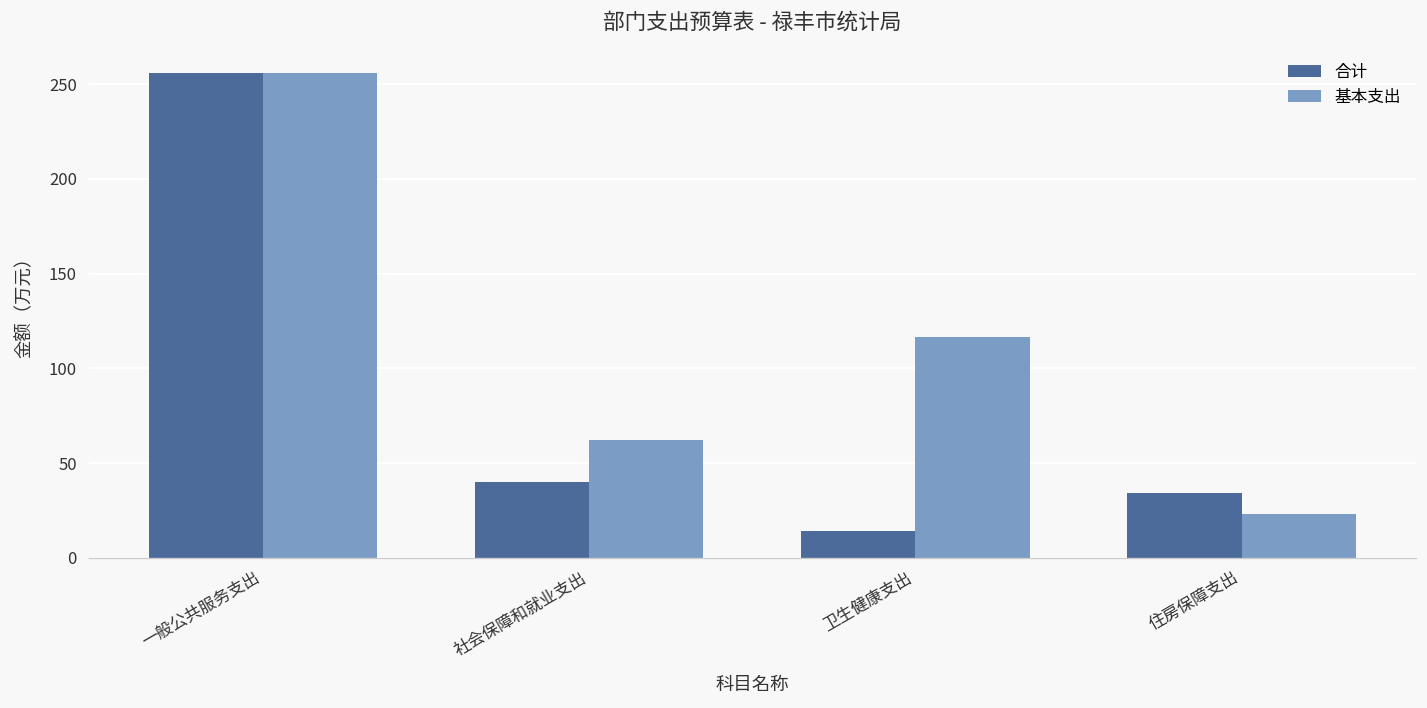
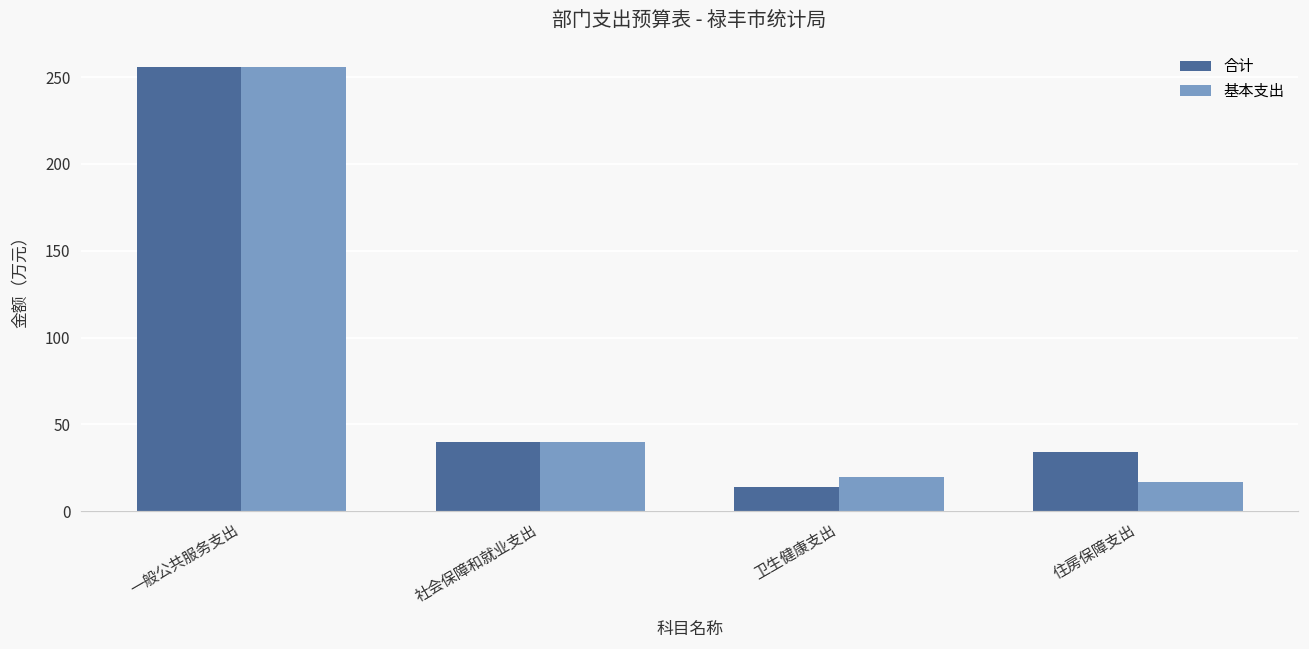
基本支出, 社会保障和就业支出: 62 -> 40
基本支出, 卫生健康支出: 117 -> 20
基本支出, 住房保障支出: 23 -> 17
